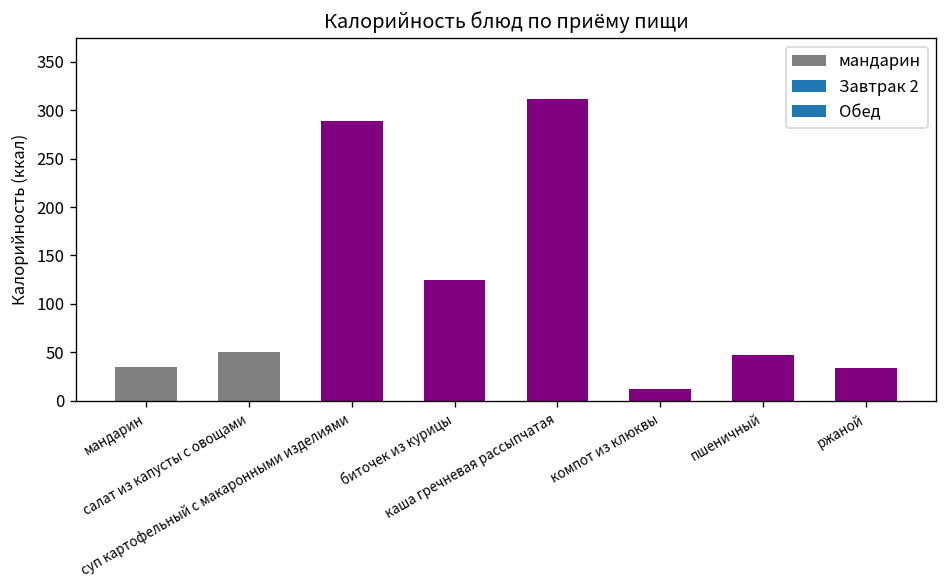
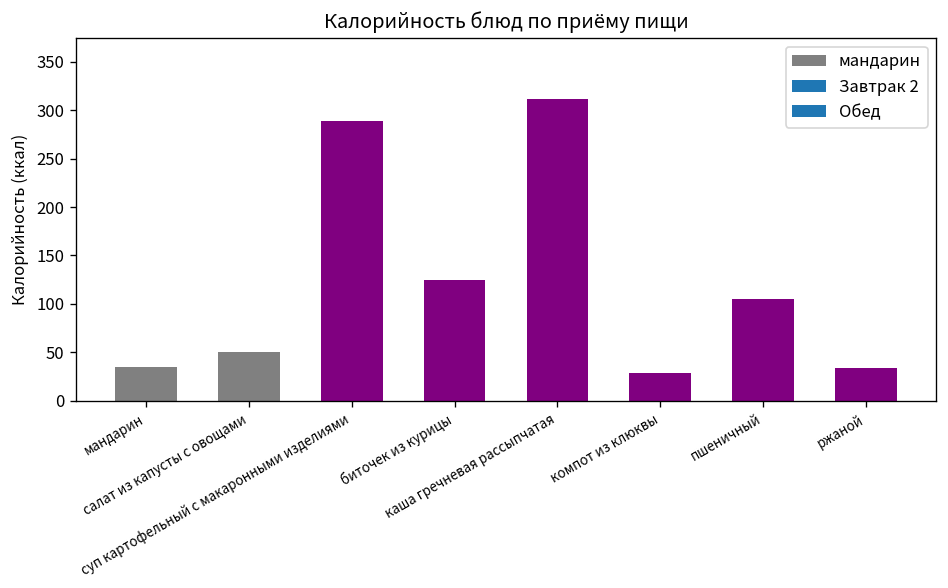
компот из клюквы: 10 -> 30
пшеничный: 50 -> 110
